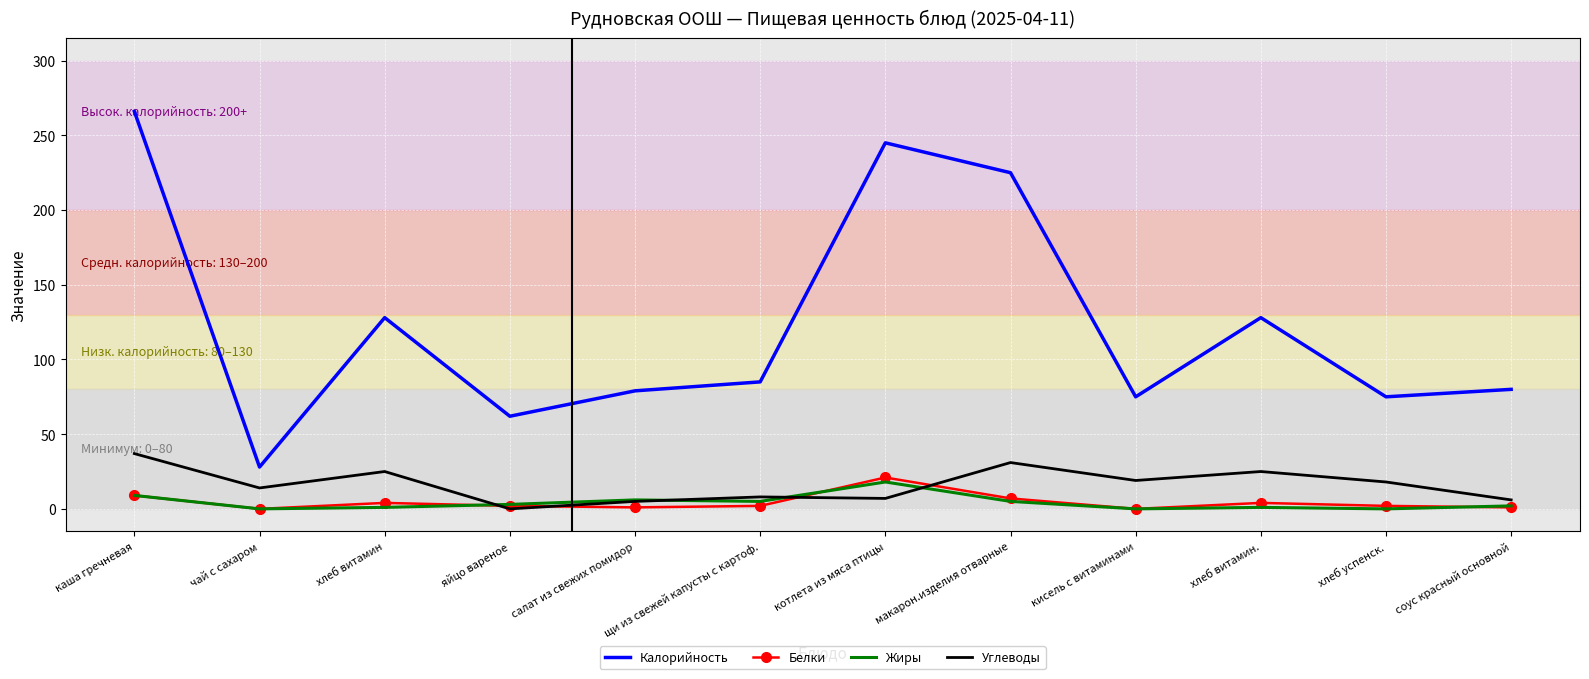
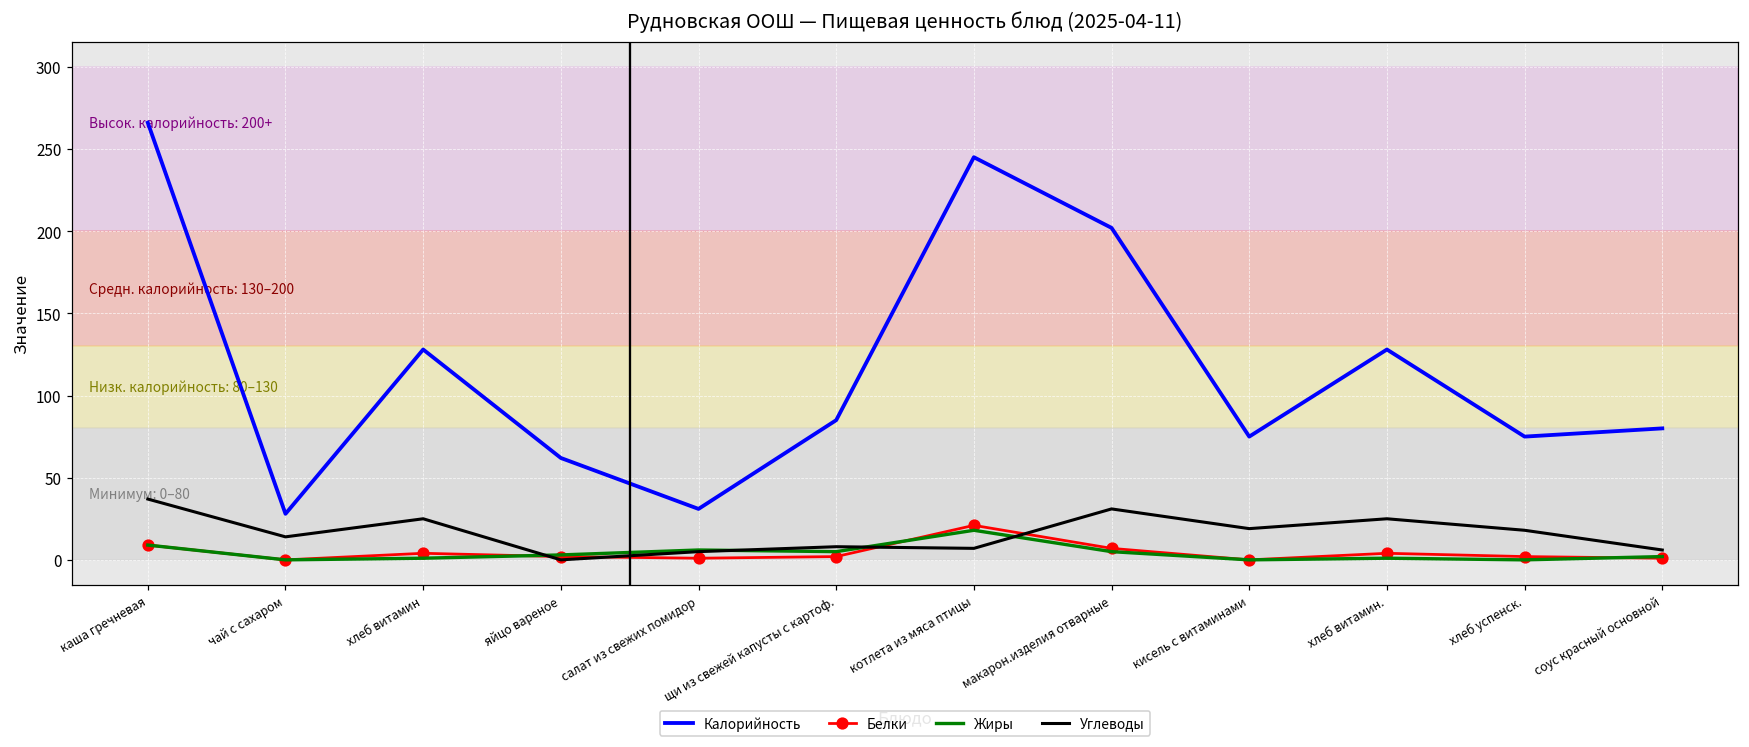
Калорийность, салат из свежих помидор: 79 -> 31
Калорийность, макарон.изделия отварные: 225 -> 202
